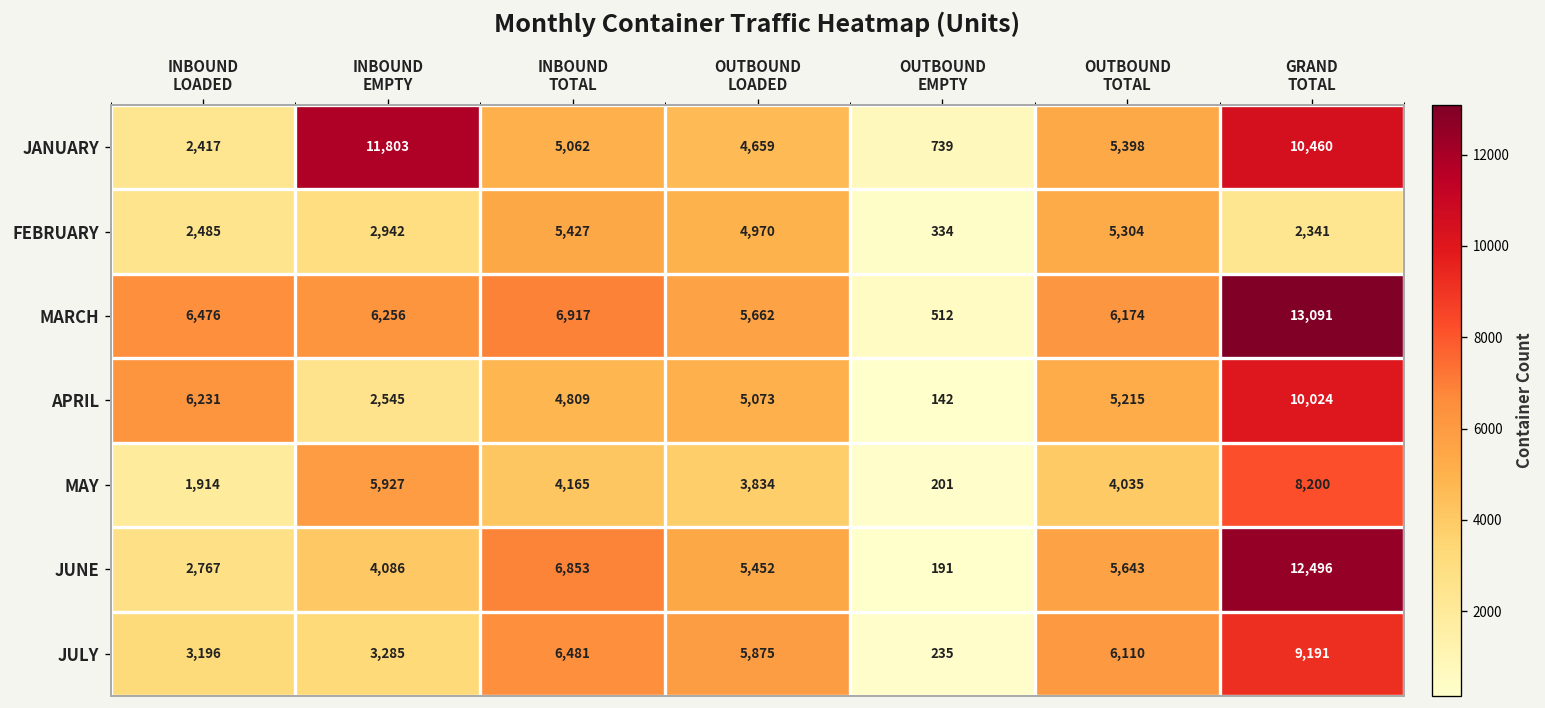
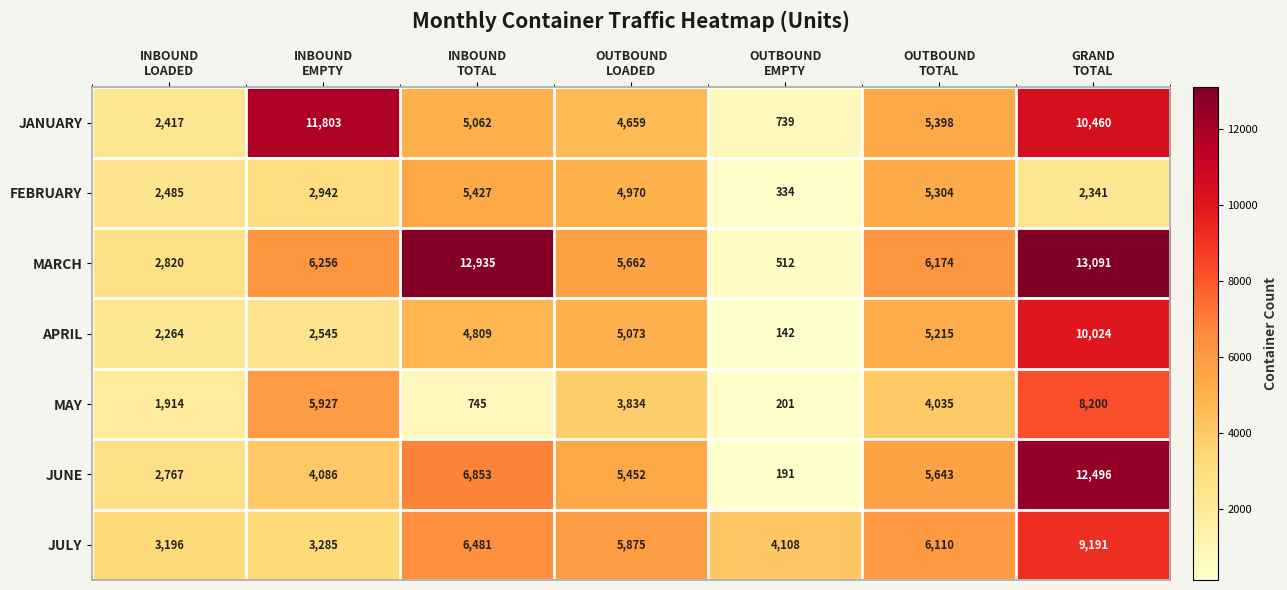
MARCH, INBOUND LOADED: 6,476 -> 2,820
MARCH, INBOUND TOTAL: 6,917 -> 12,935
APRIL, INBOUND LOADED: 6,231 -> 2,264
MAY, INBOUND TOTAL: 4,165 -> 745
JULY, OUTBOUND EMPTY: 235 -> 4,108
